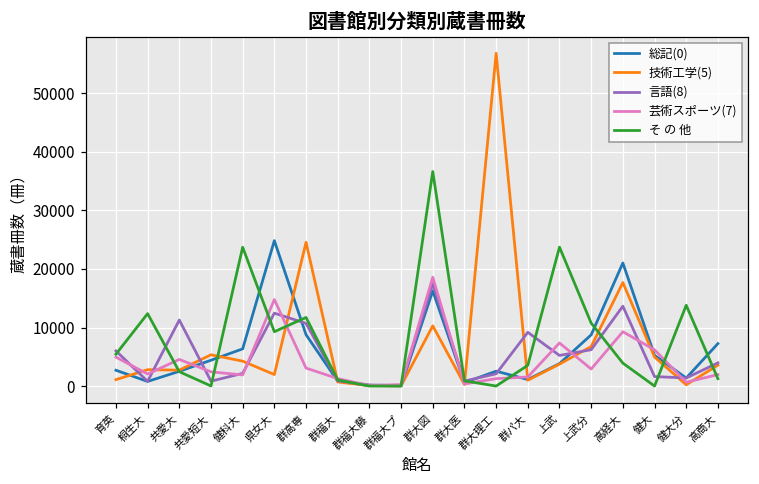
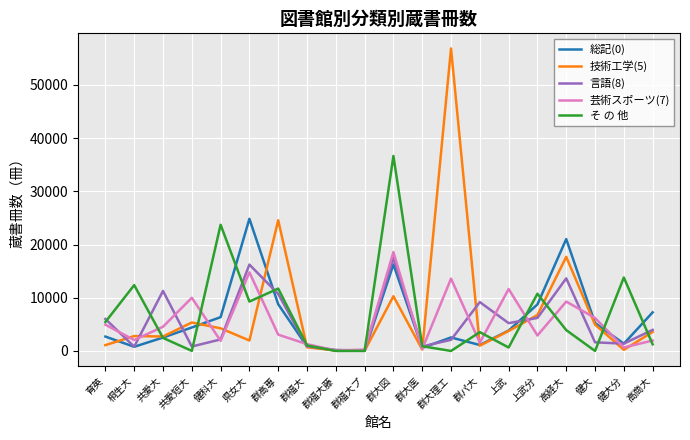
芸術スポーツ(7), 共愛短大: 2000 -> 10000
言語(8), 県女大: 12000 -> 16000
芸術スポーツ(7), 群大理工: 1000 -> 14000
芸術スポーツ(7), 上武: 7000 -> 12000
そ の 他, 上武: 24000 -> 1000
